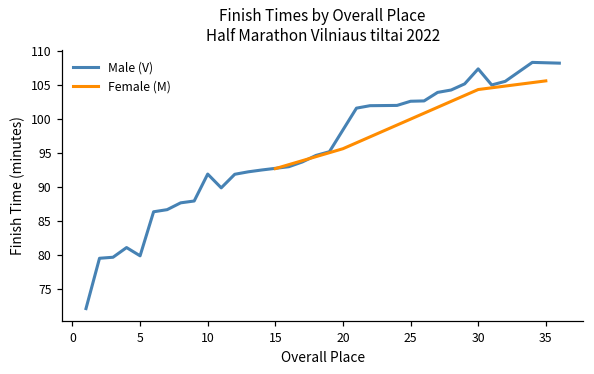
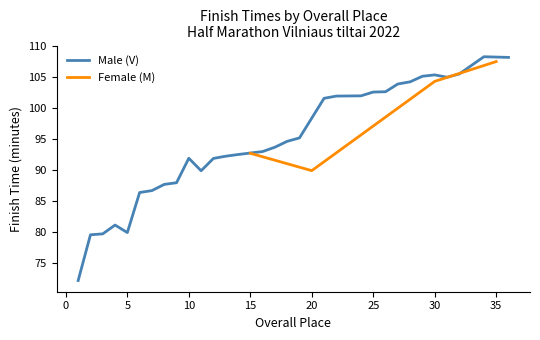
Female (M), 20: 96 -> 90
Male (V), 30: 107 -> 105
Female (M), 35: 106 -> 108
